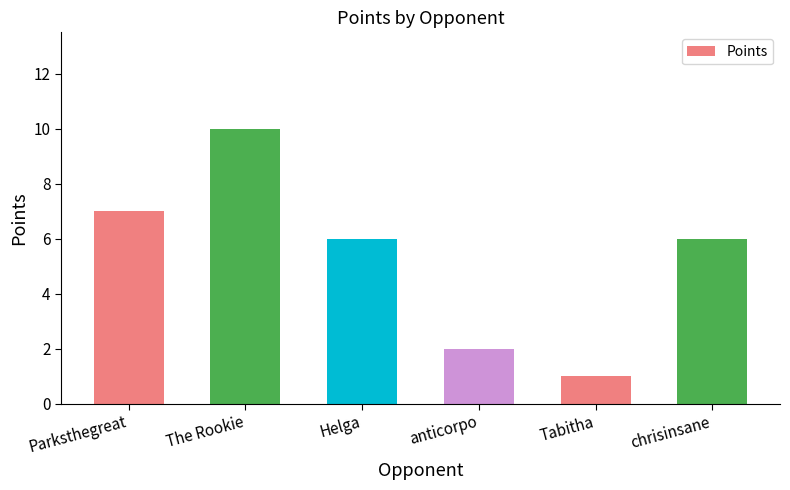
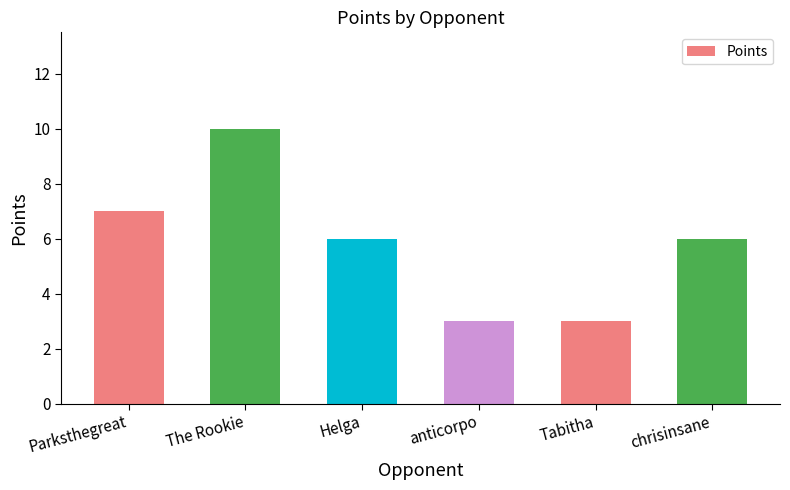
anticorpo: 2 -> 3
Tabitha: 1 -> 3
